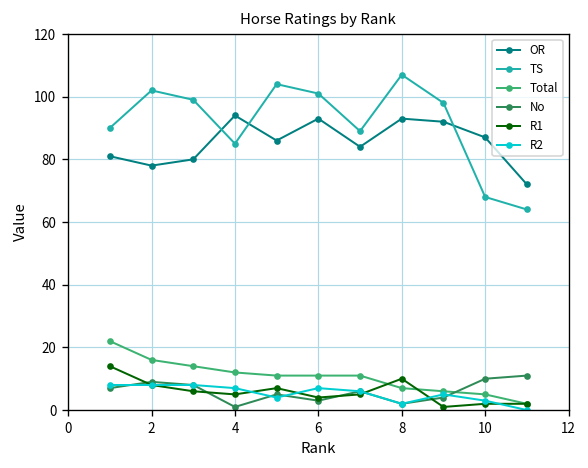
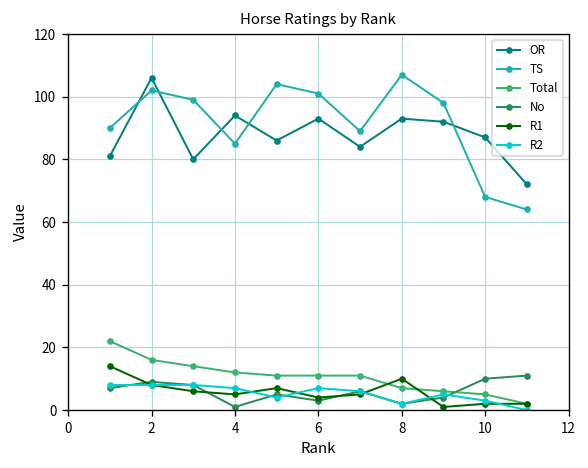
OR, 2: 78 -> 106
